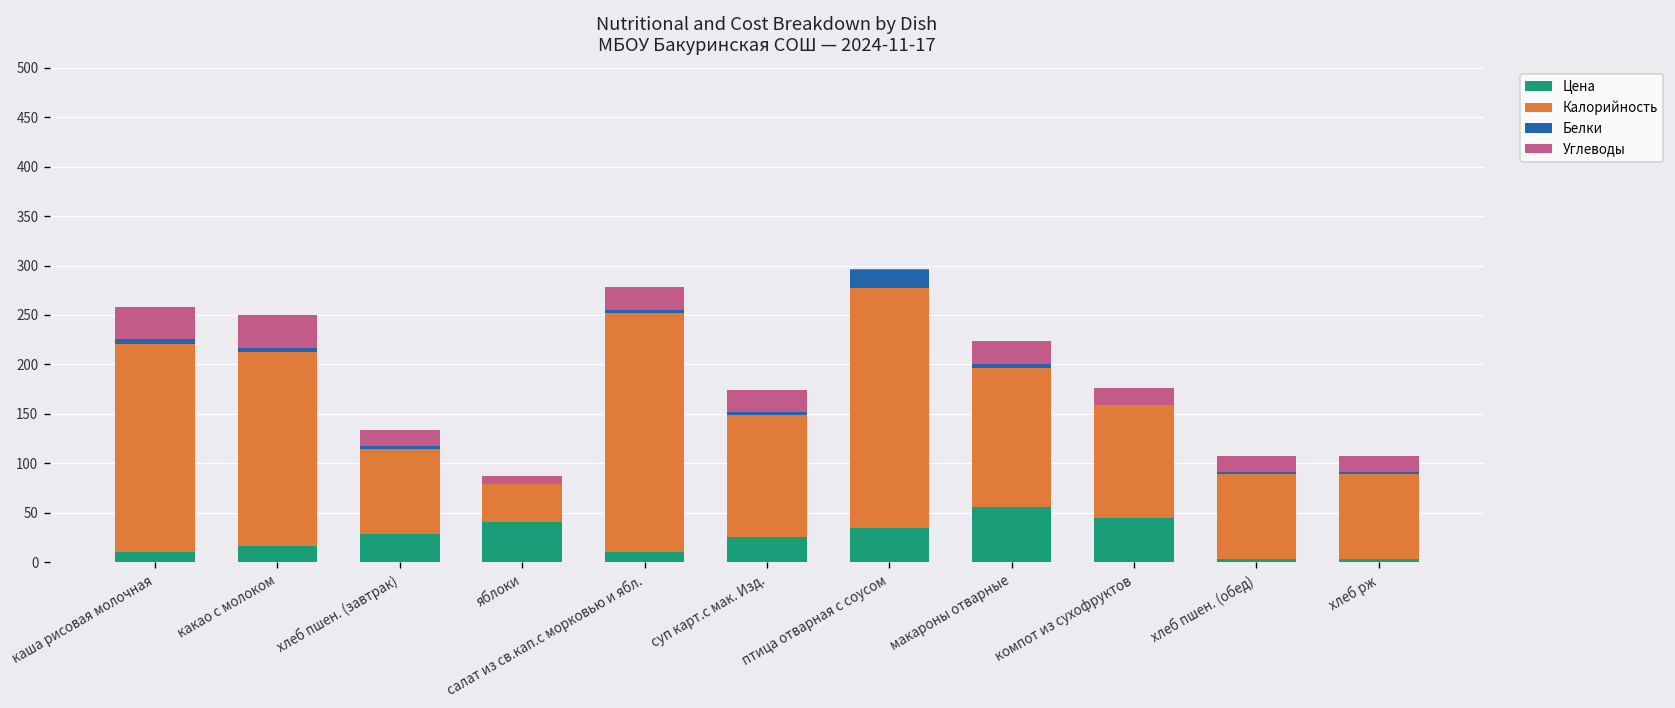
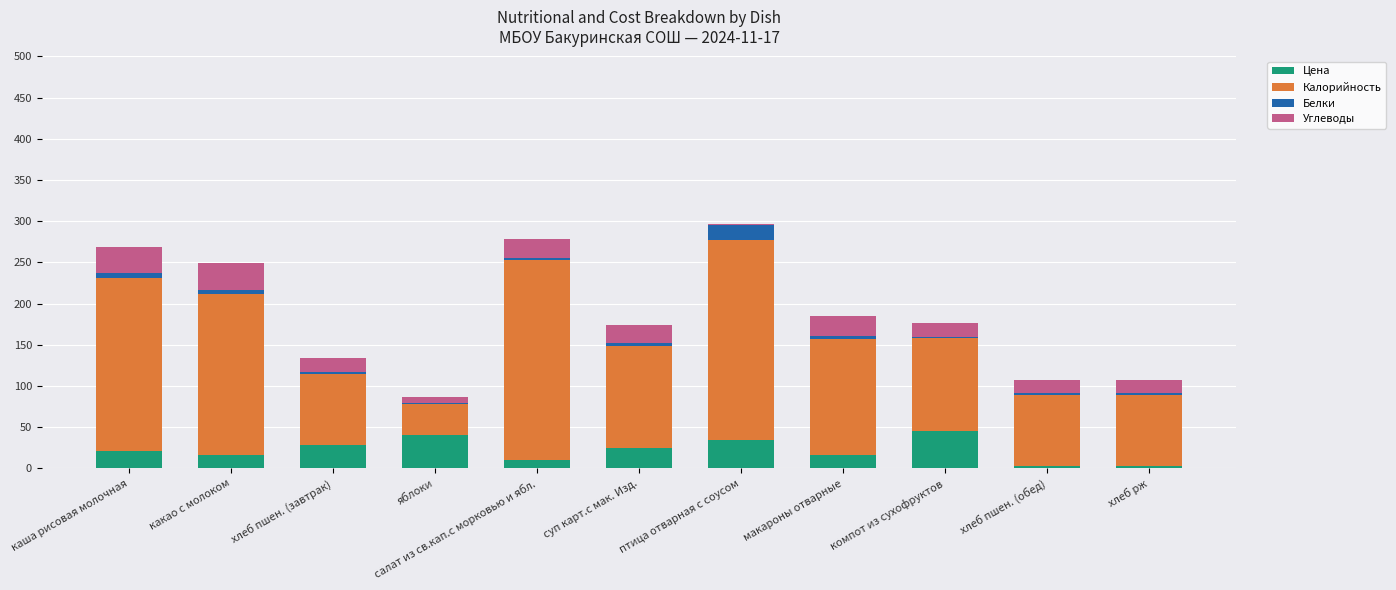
Цена, каша рисовая молочная: 10 -> 20
Цена, макароны отварные: 60 -> 20
